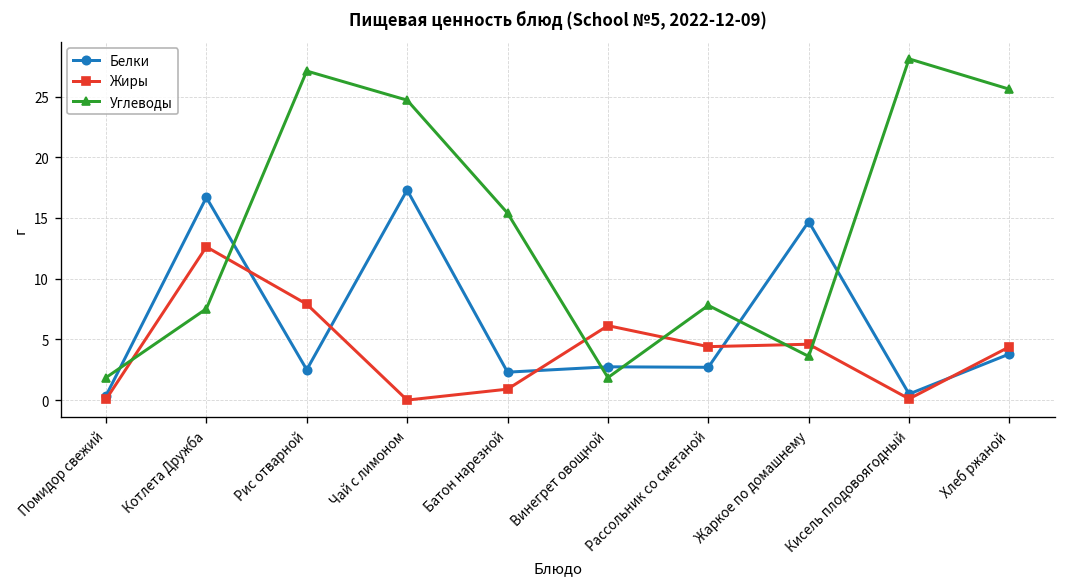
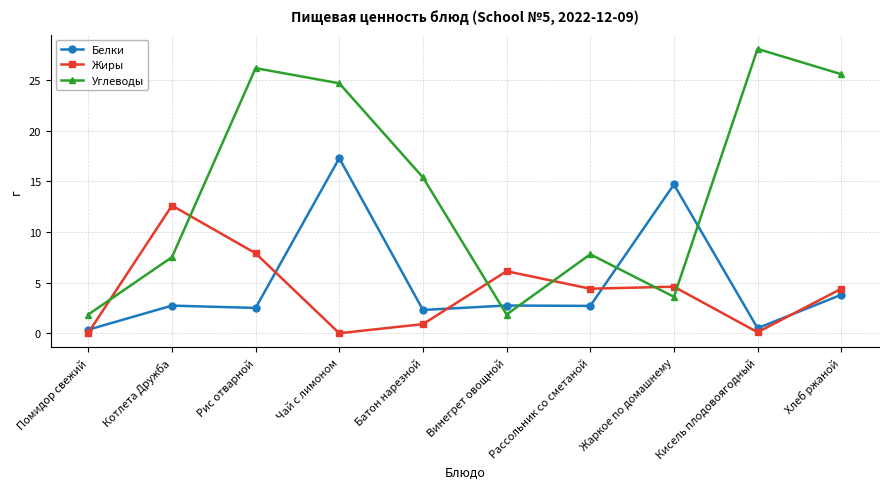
Белки, Котлета Дружба: 16.7 -> 2.7
Углеводы, Рис отварной: 27.1 -> 26.2
